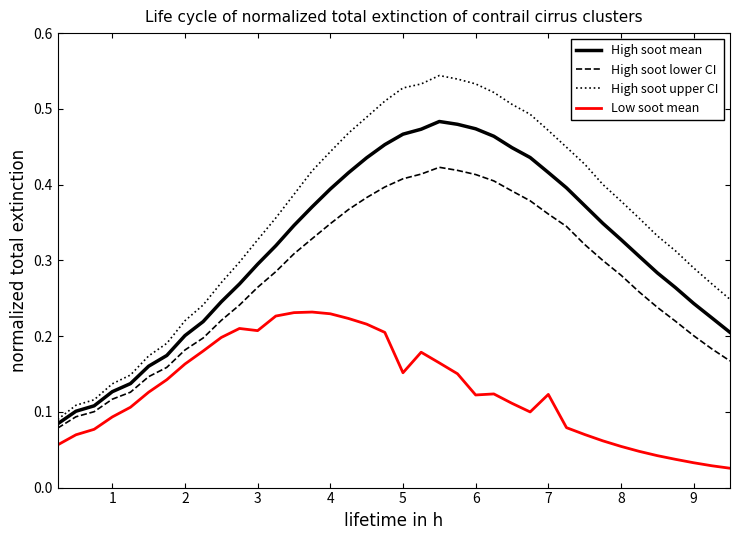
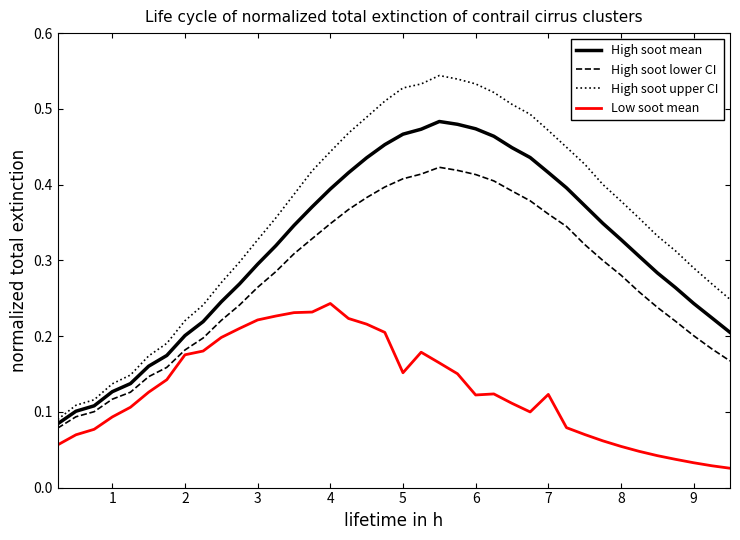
Low soot mean, 2: 0.16 -> 0.18
Low soot mean, 3: 0.21 -> 0.22
Low soot mean, 4: 0.23 -> 0.24
